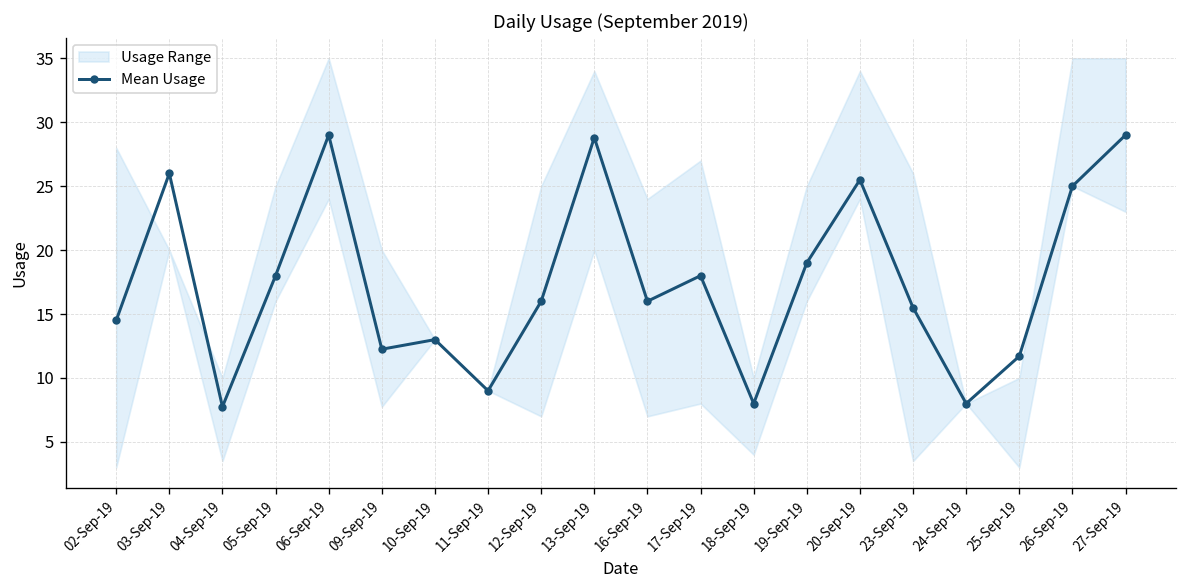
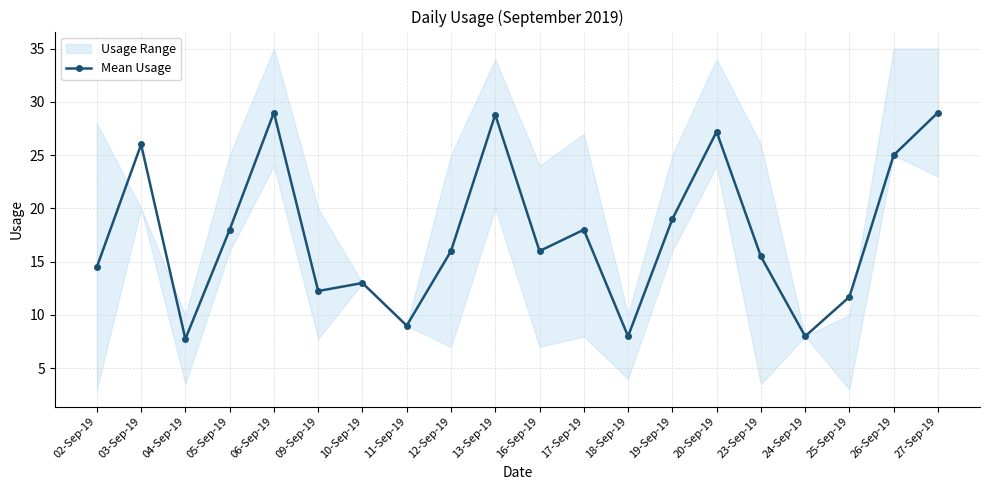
Mean Usage, 20-Sep-19: 25.5 -> 27.2
